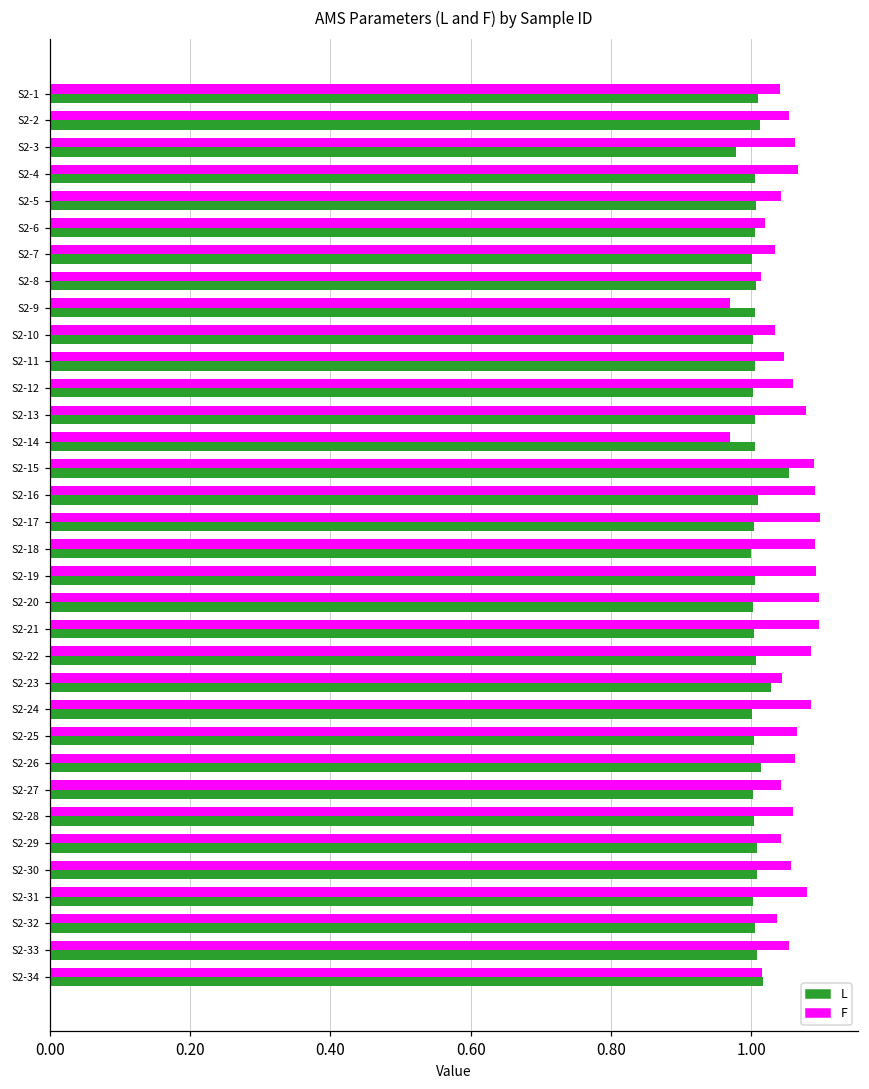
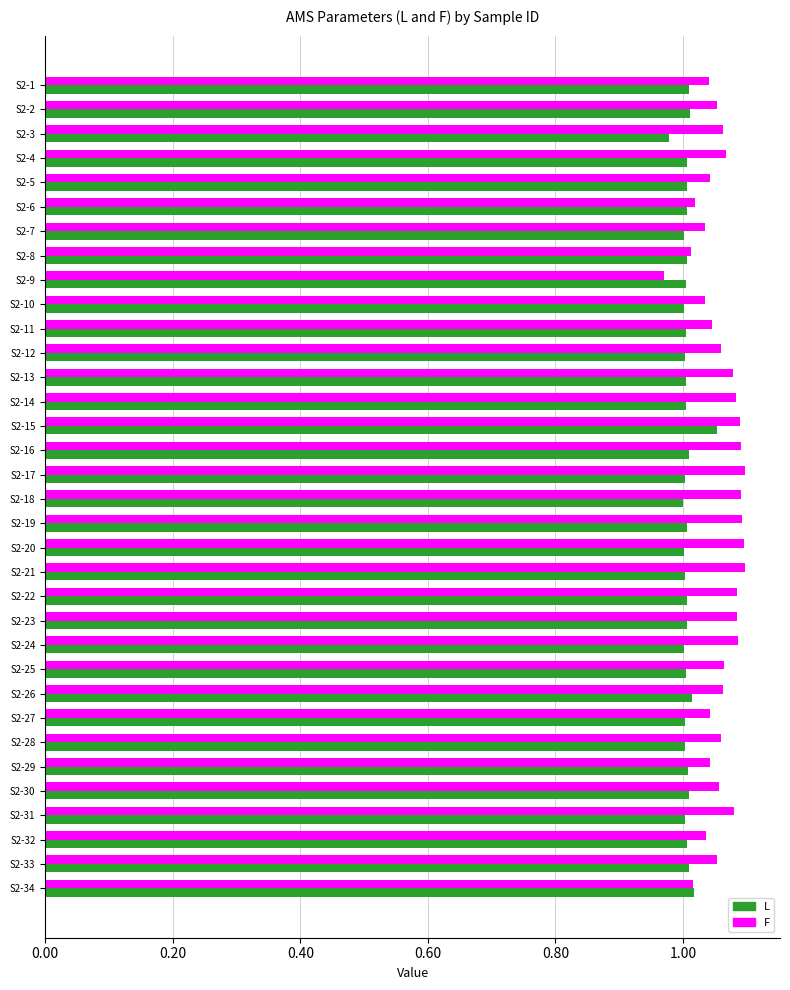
F, S2-14: 0.97 -> 1.08
F, S2-23: 1.04 -> 1.08
L, S2-23: 1.03 -> 1.01
